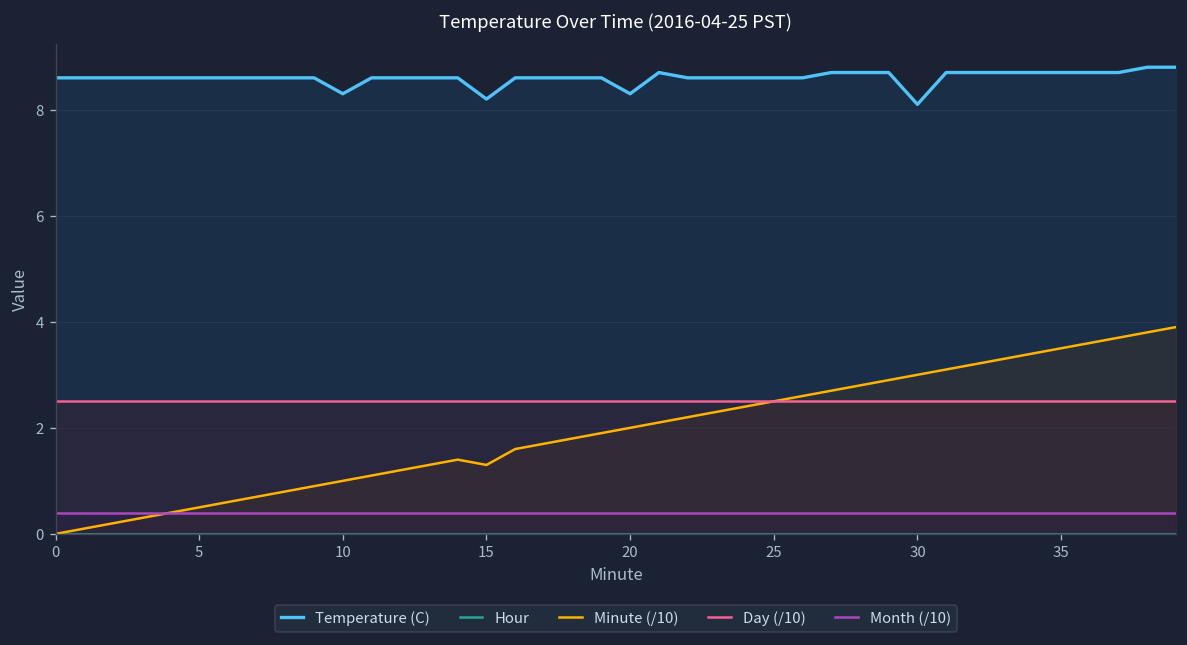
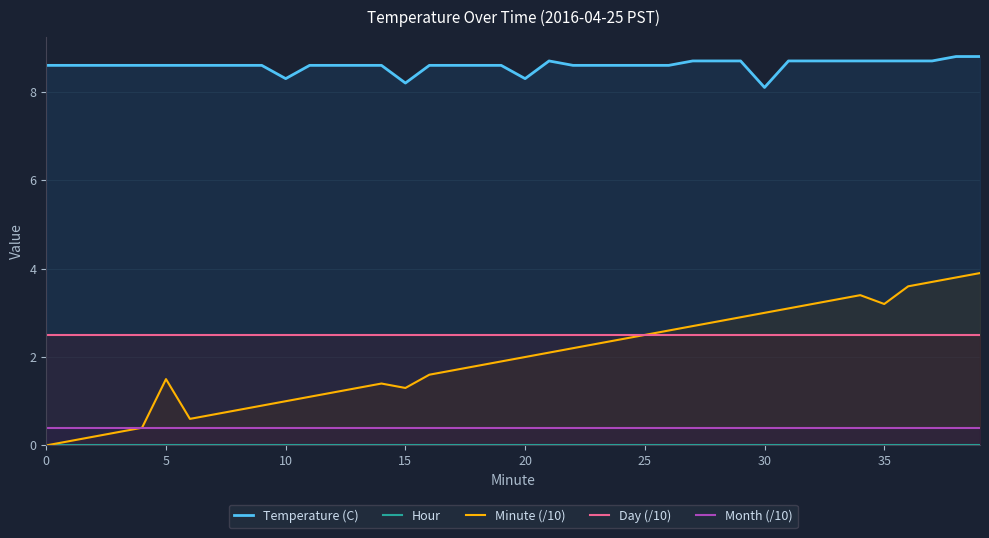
Minute (/10), 5: 0.5 -> 1.5
Minute (/10), 35: 3.5 -> 3.2
